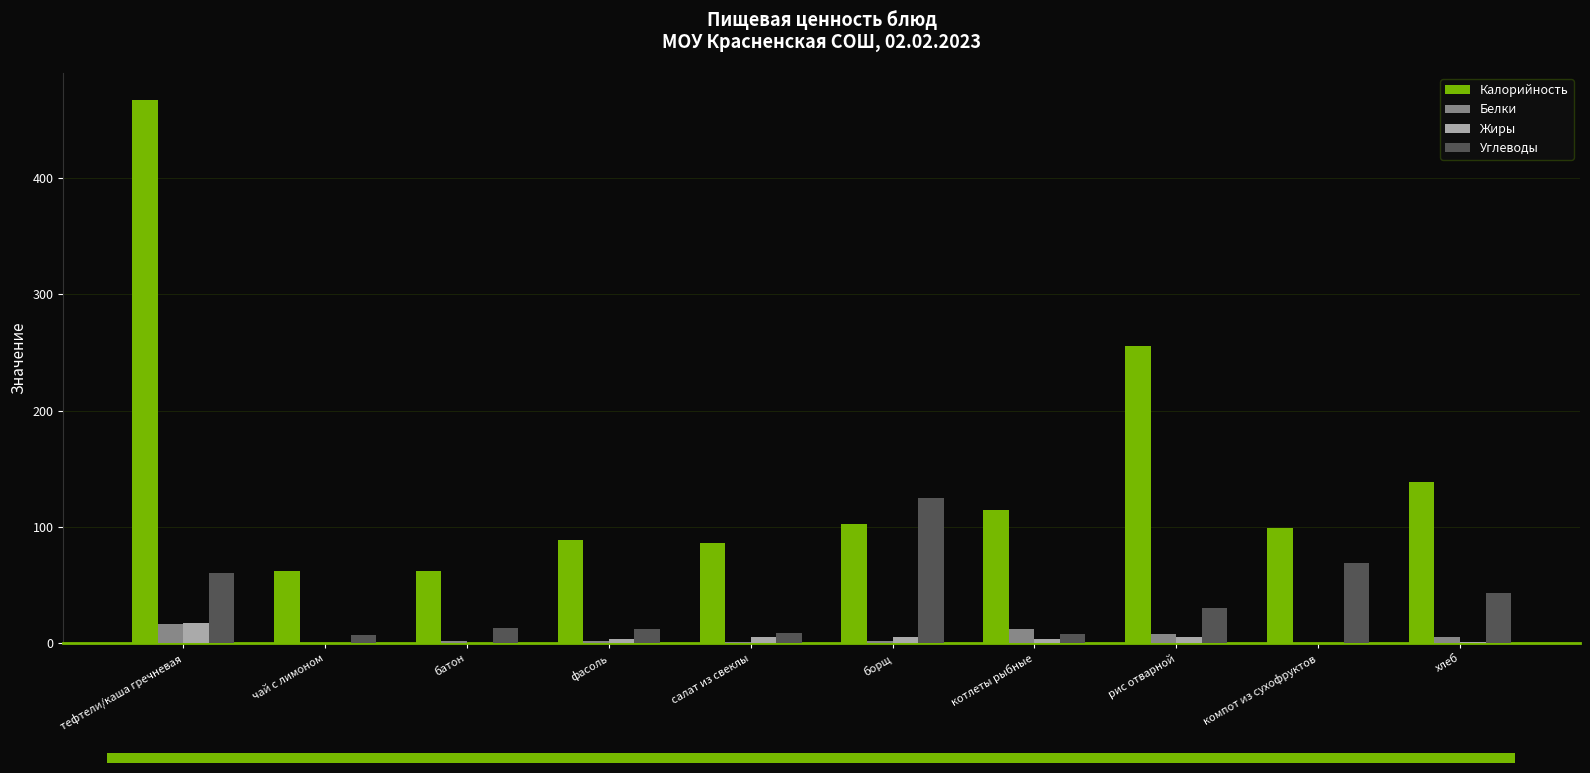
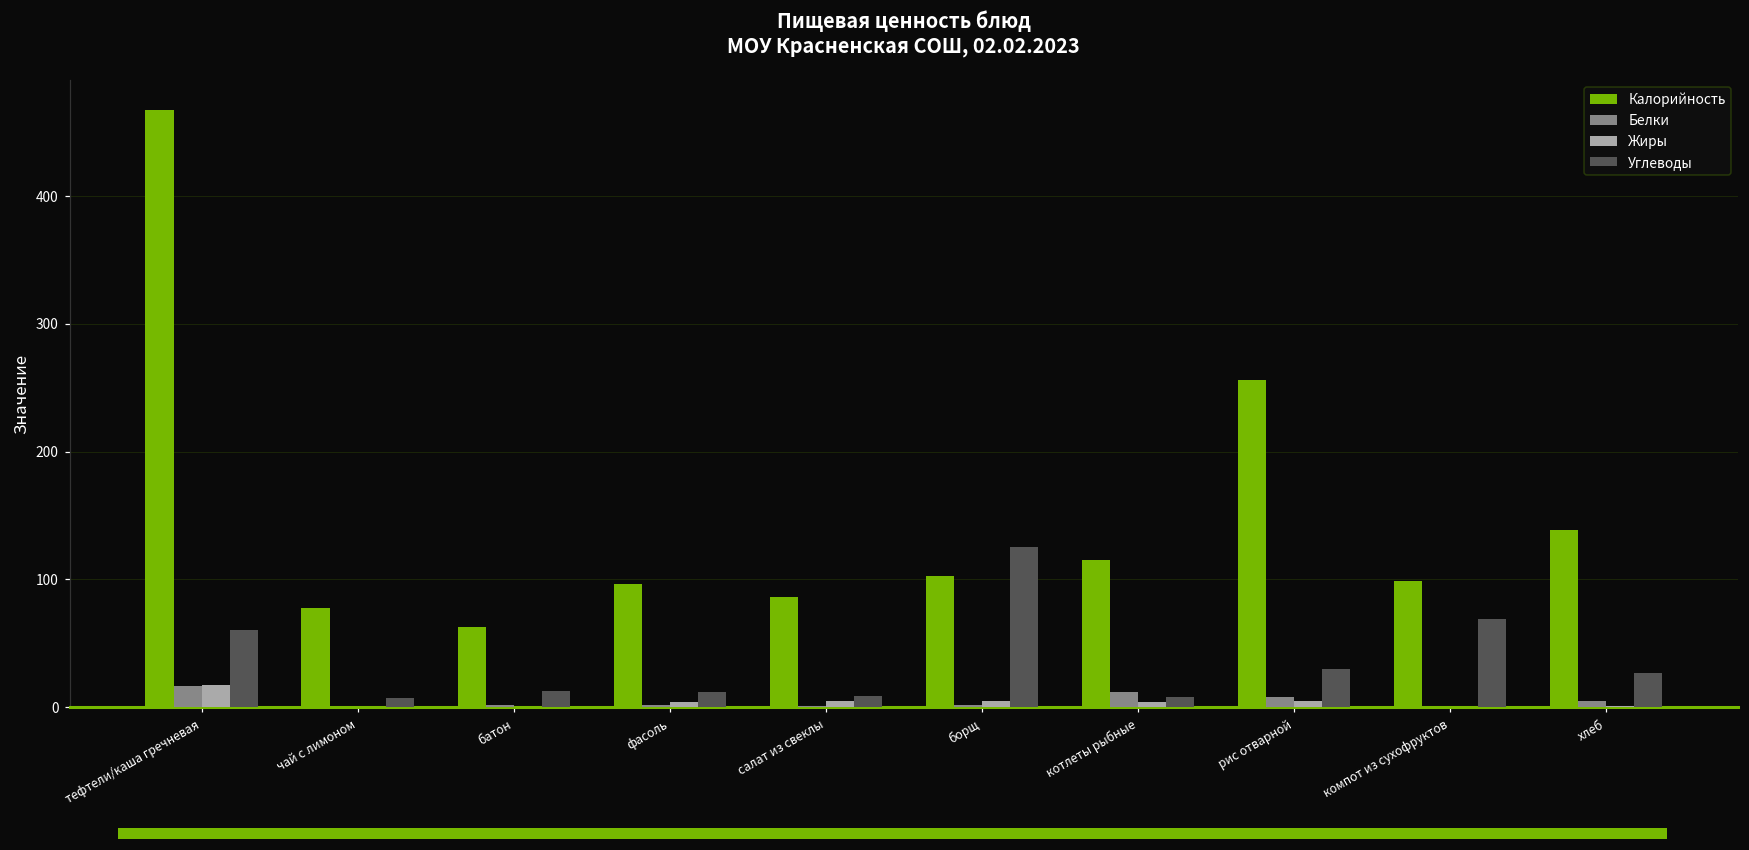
Калорийность, чай с лимоном: 62 -> 77
Калорийность, фасоль: 89 -> 97
Углеводы, хлеб: 43 -> 27
